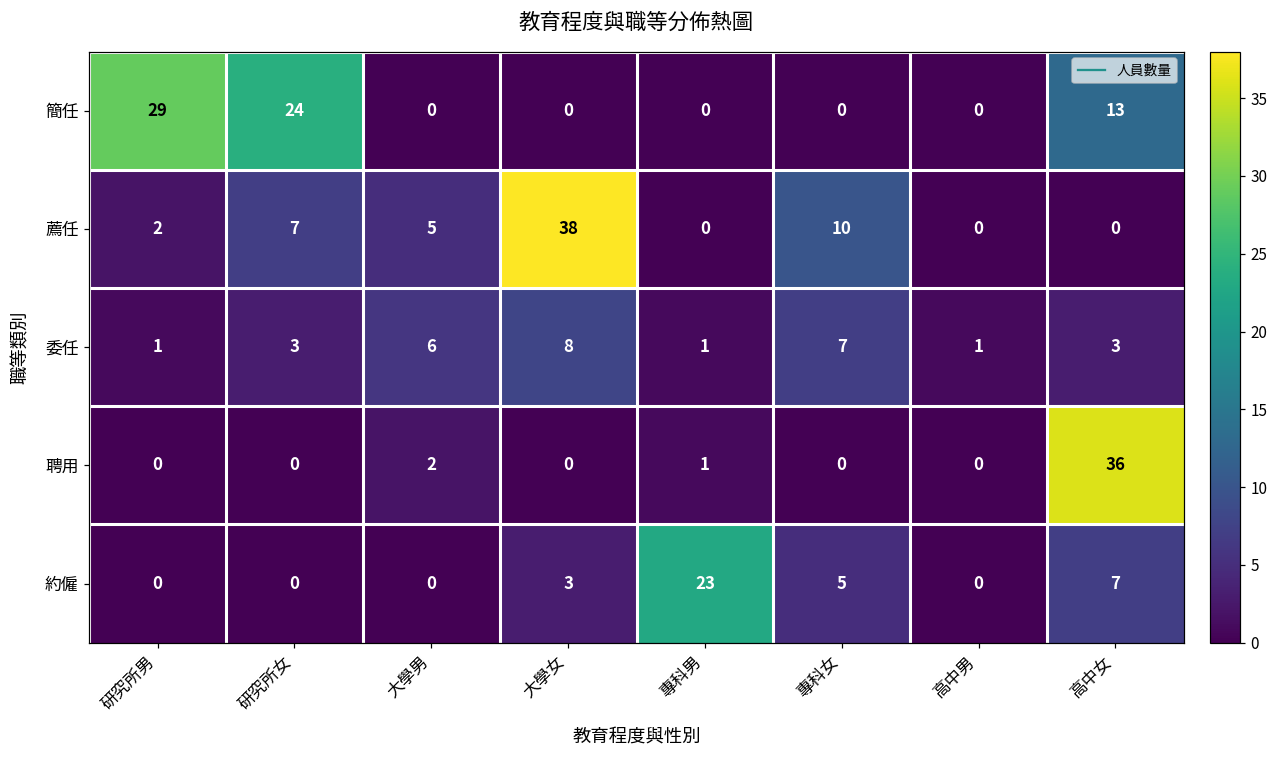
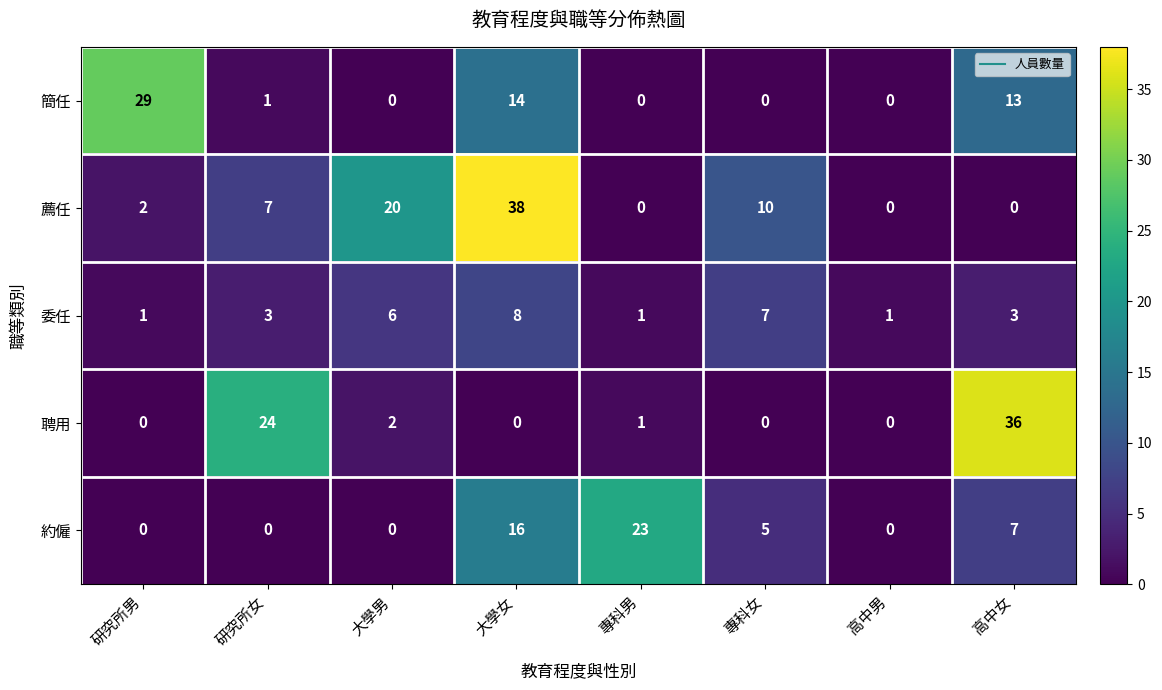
簡任, 研究所女: 24 -> 1
簡任, 大學女: 0 -> 14
薦任, 大學男: 5 -> 20
聘用, 研究所女: 0 -> 24
約僱, 大學女: 3 -> 16
